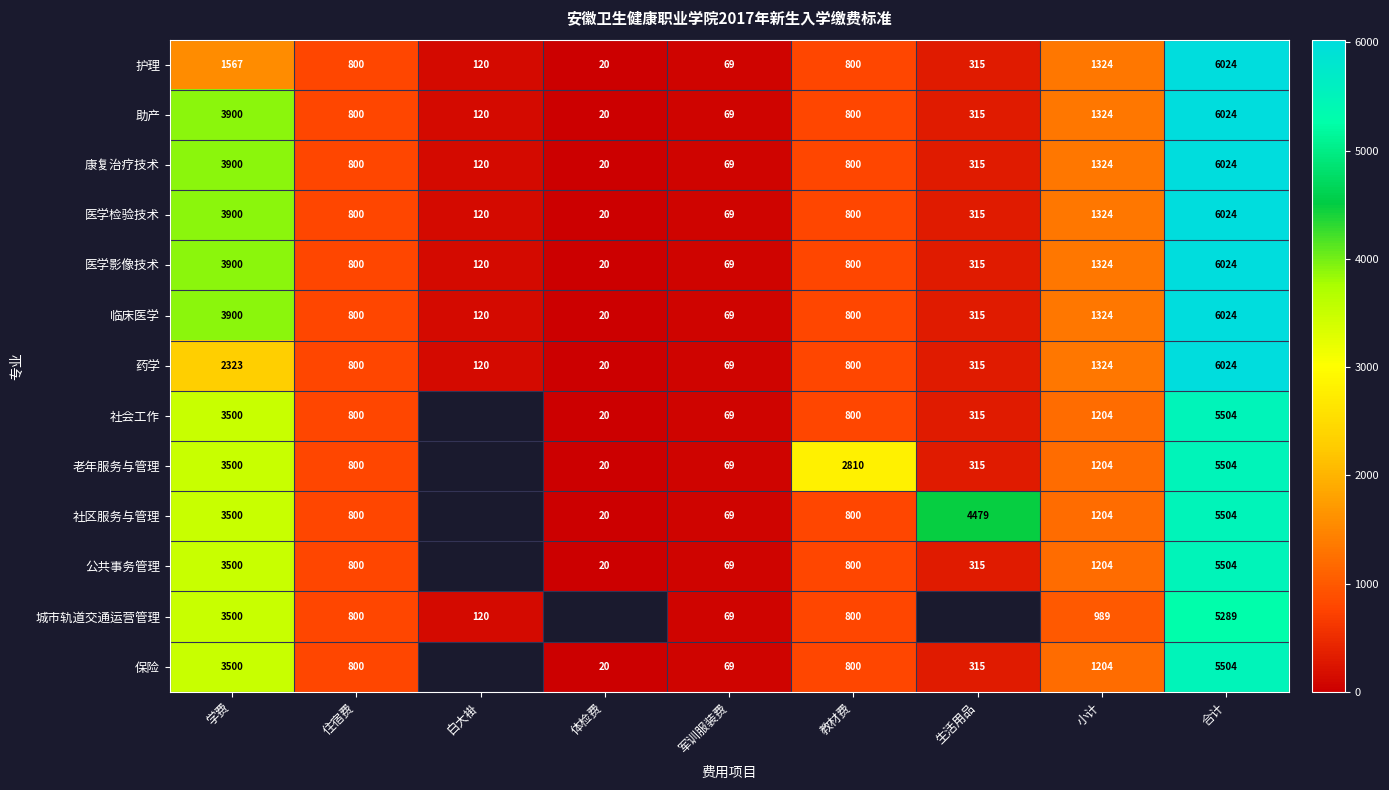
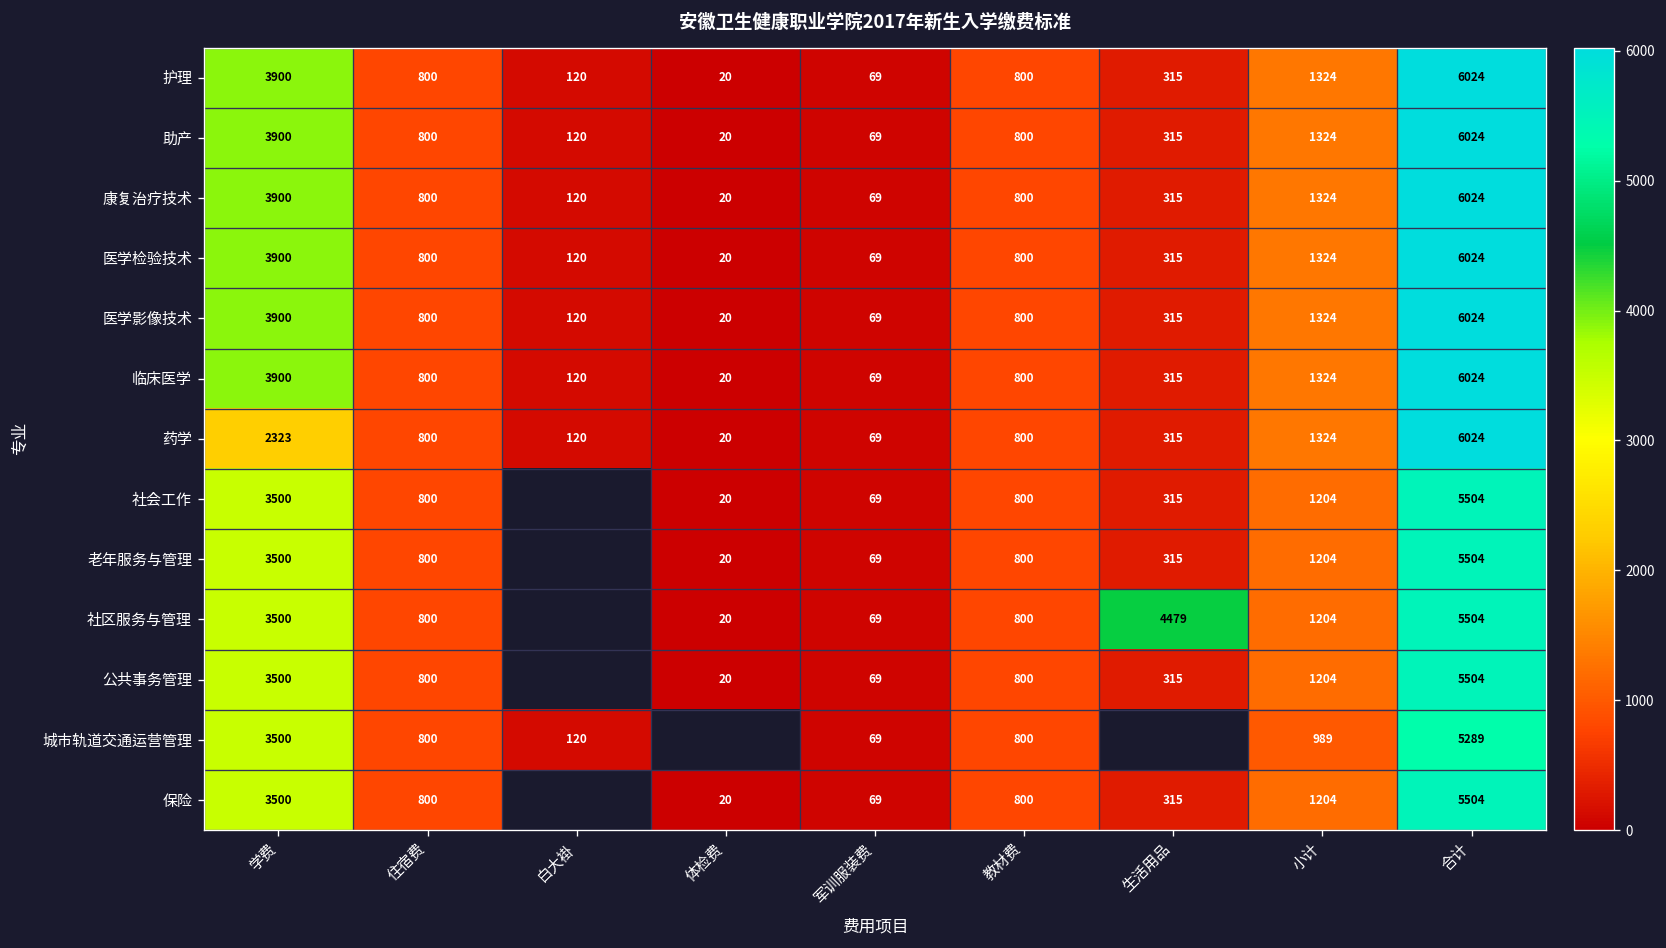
护理, 学费: 1567 -> 3900
老年服务与管理, 教材费: 2810 -> 800
